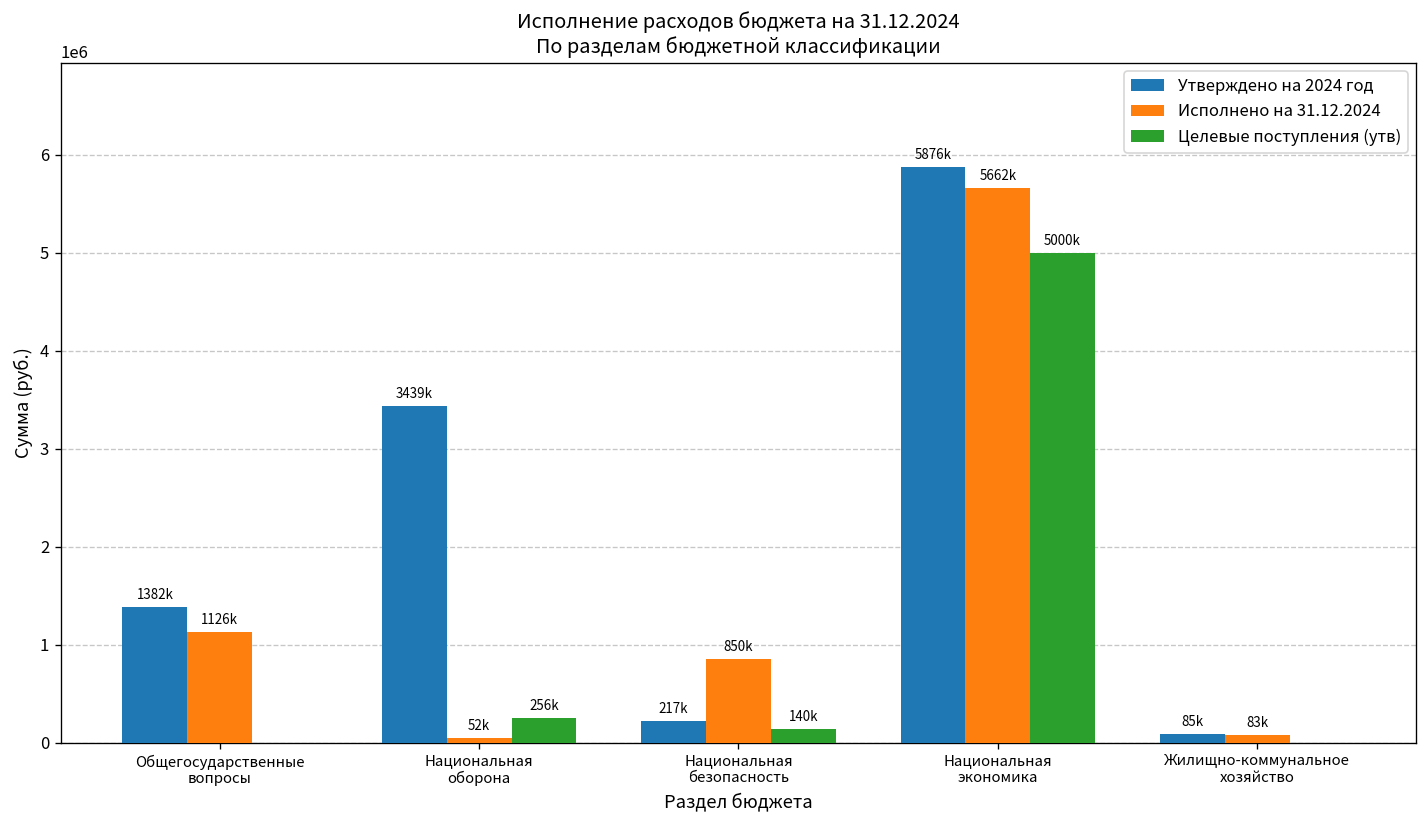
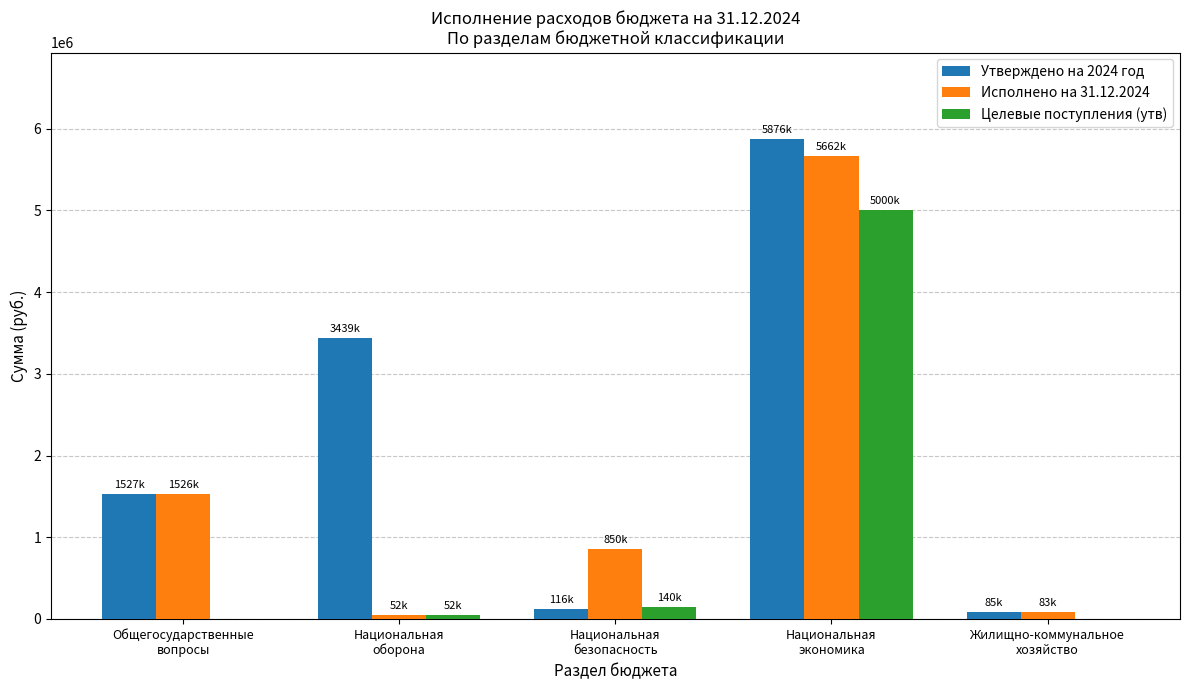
Утверждено на 2024 год, Общегосударственные вопросы: 1382k -> 1527k
Исполнено на 31.12.2024, Общегосударственные вопросы: 1126k -> 1526k
Целевые поступления (утв), Национальная оборона: 256k -> 52k
Утверждено на 2024 год, Национальная безопасность: 217k -> 116k
